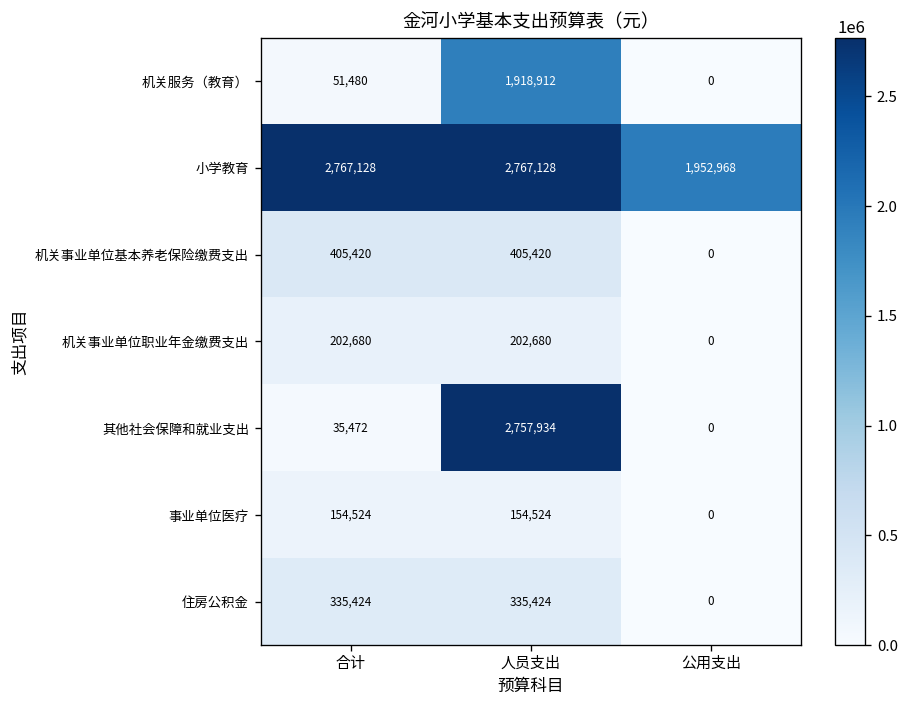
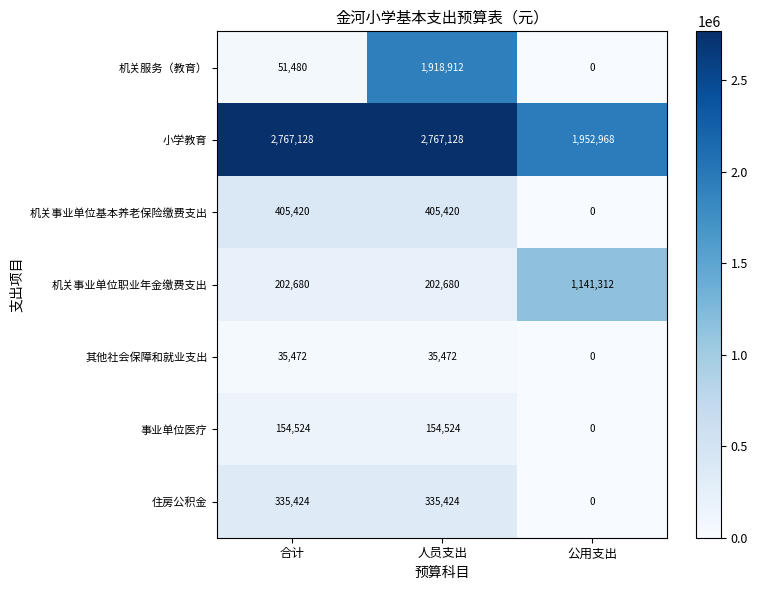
机关事业单位职业年金缴费支出, 公用支出: 0 -> 1,141,312
其他社会保障和就业支出, 人员支出: 2,757,934 -> 35,472
